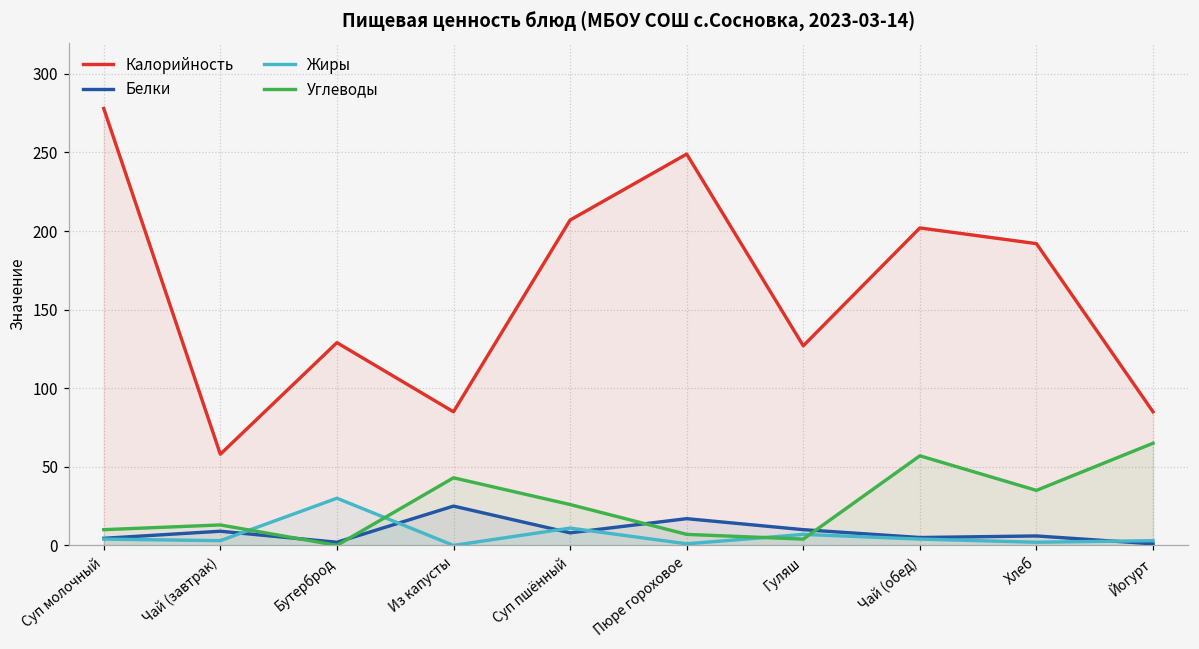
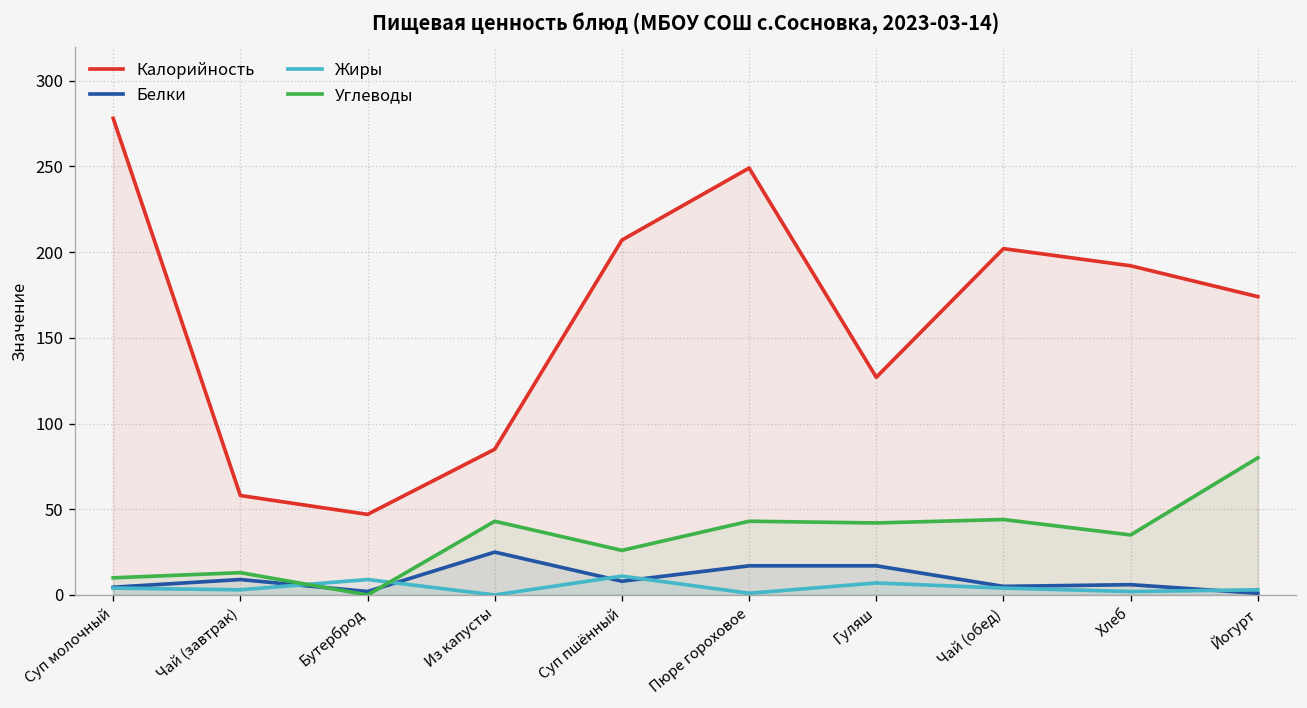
Калорийность, Бутерброд: 129 -> 47
Жиры, Бутерброд: 30 -> 9
Углеводы, Пюре гороховое: 7 -> 43
Белки, Гуляш: 10 -> 17
Углеводы, Гуляш: 4 -> 42
Углеводы, Чай (обед): 57 -> 44
Калорийность, Йогурт: 85 -> 174
Углеводы, Йогурт: 65 -> 80
